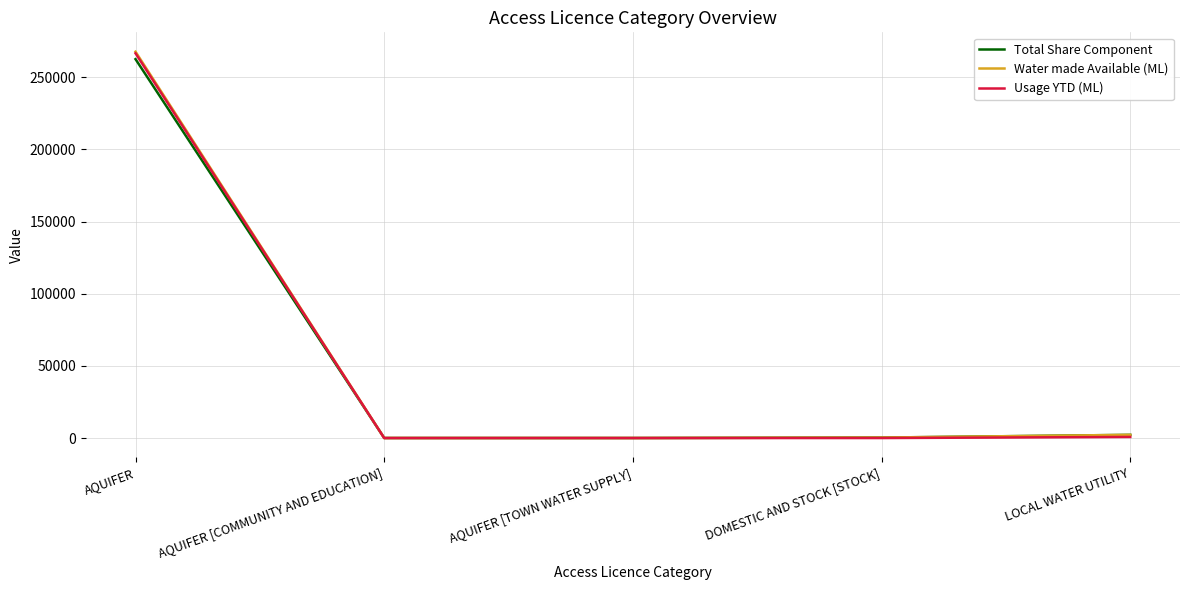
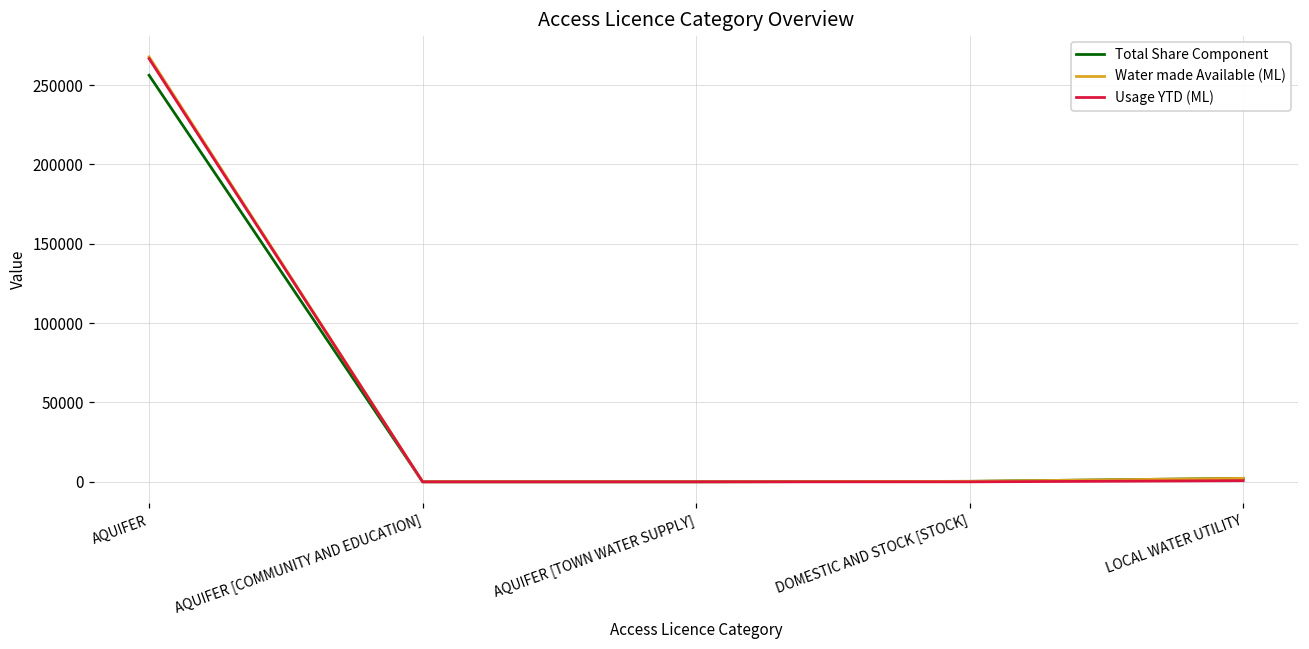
Total Share Component, AQUIFER: 263000 -> 256000
